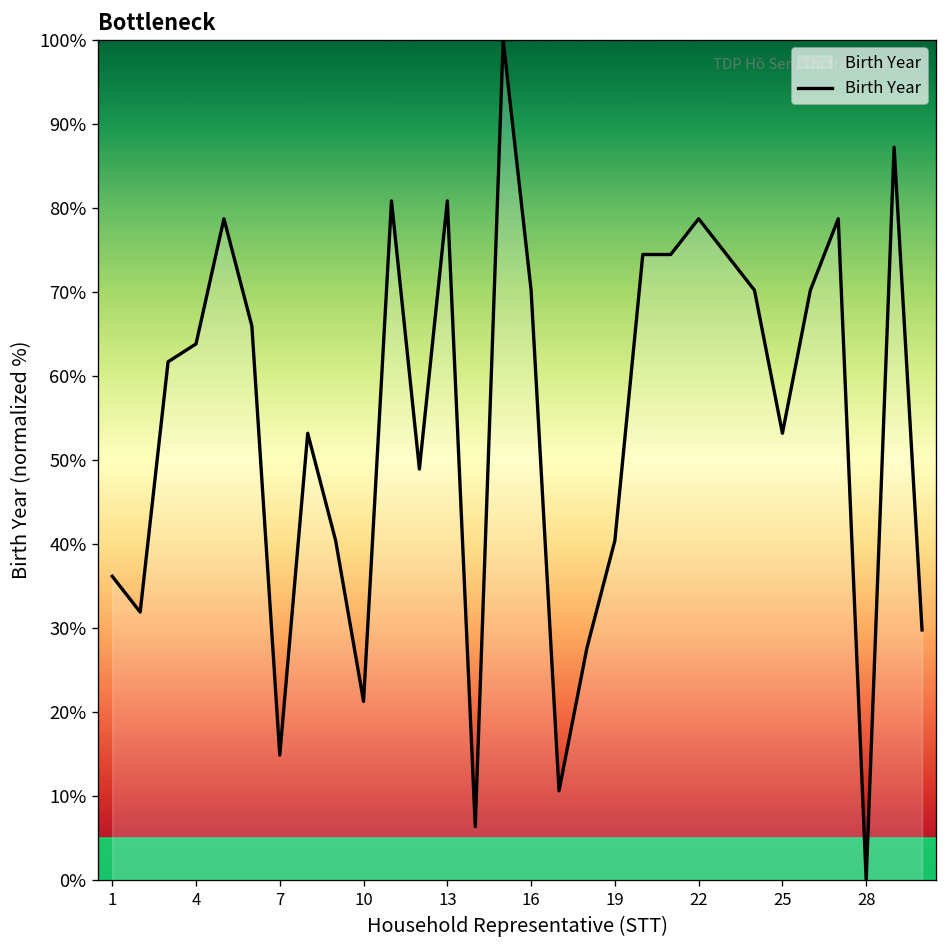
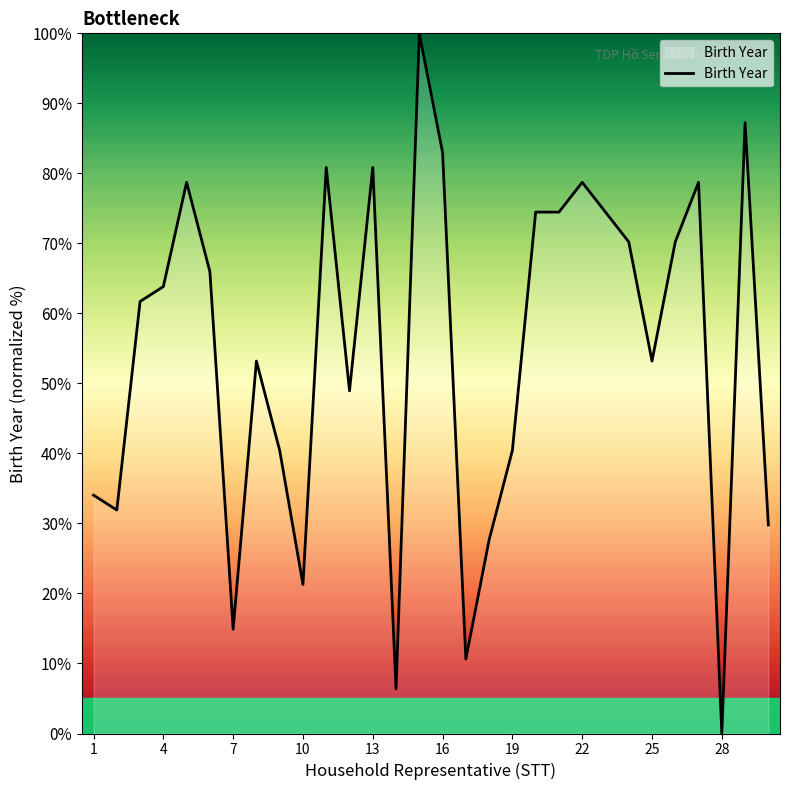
1: 36% -> 34%
16: 70% -> 83%
